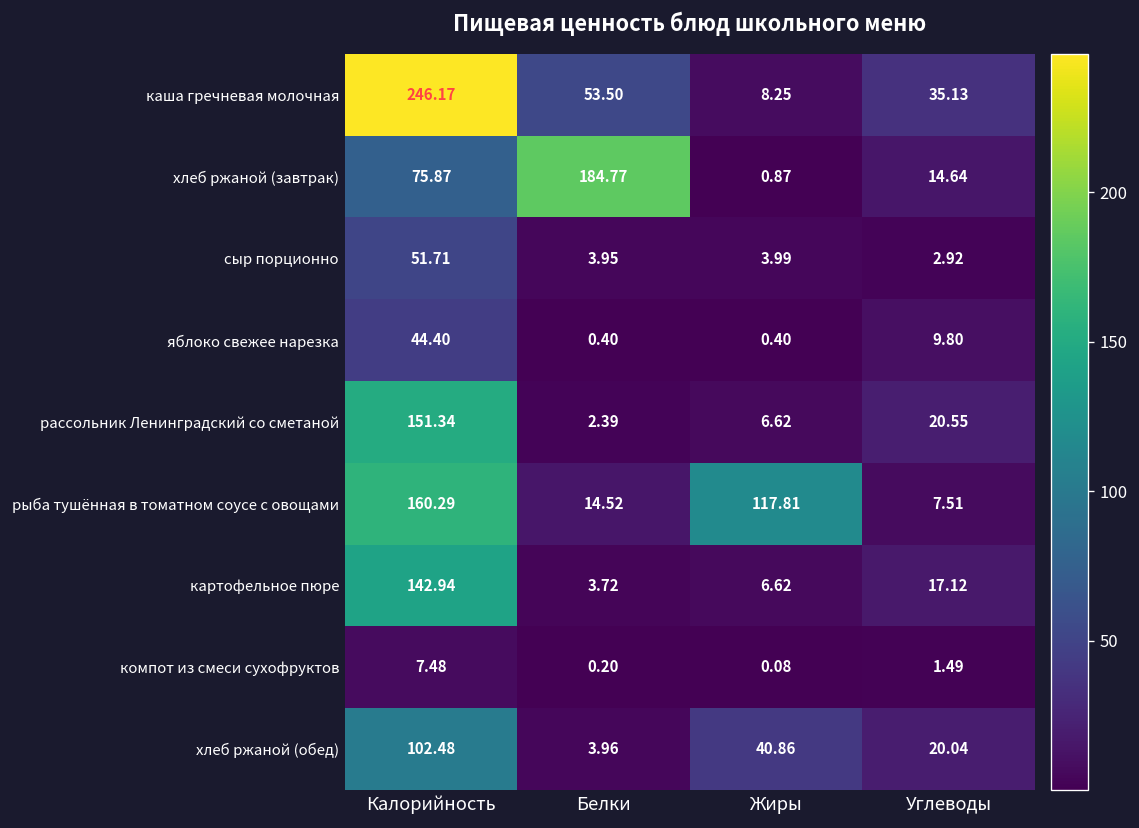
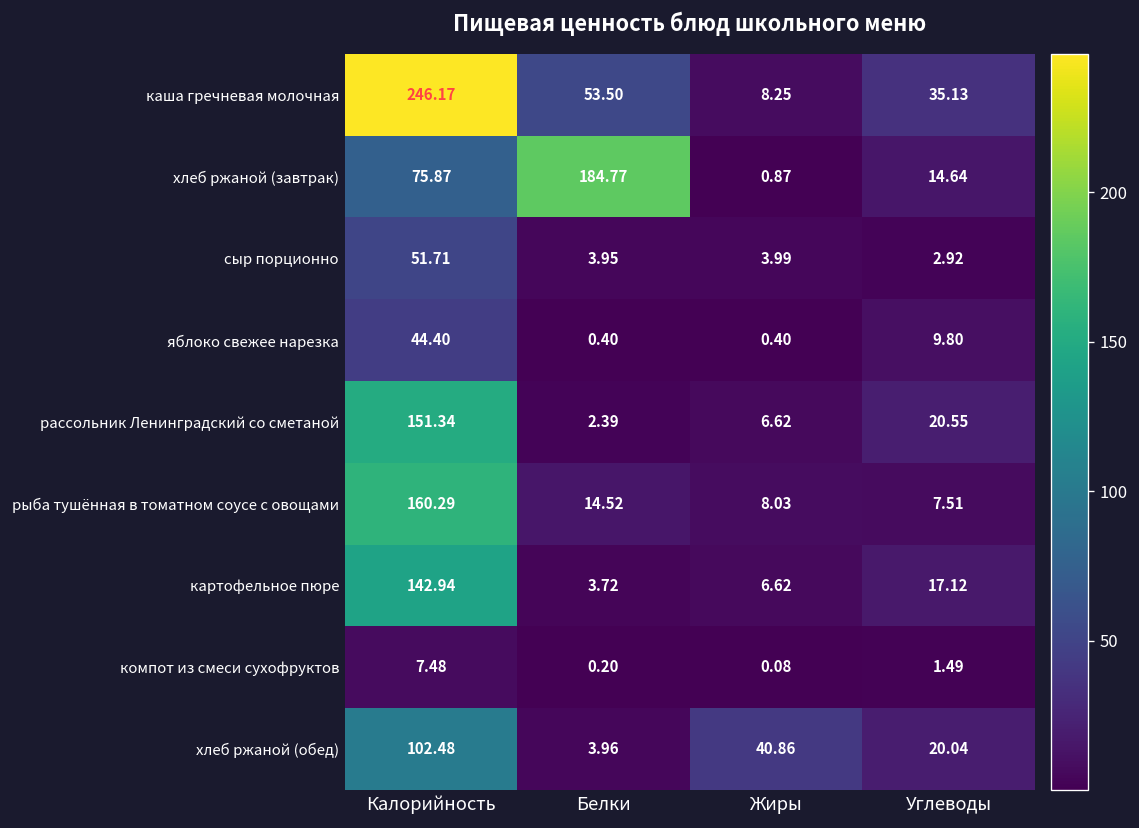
рыба тушённая в томатном соусе с овощами, Жиры: 117.81 -> 8.03
